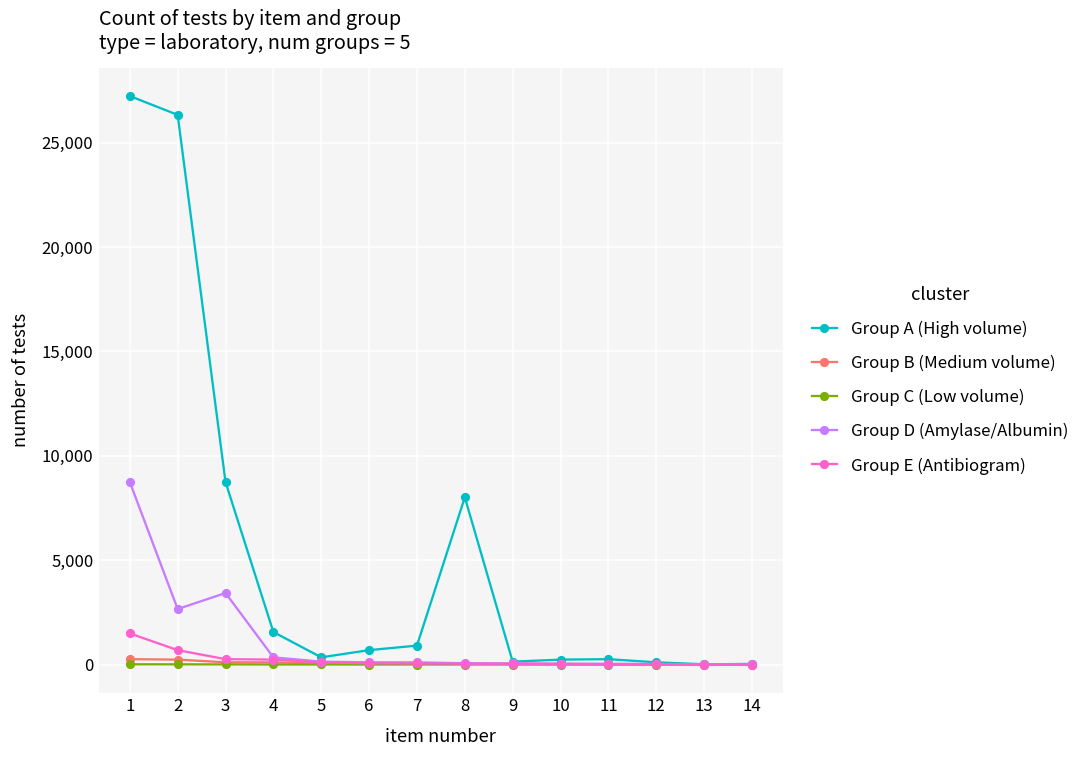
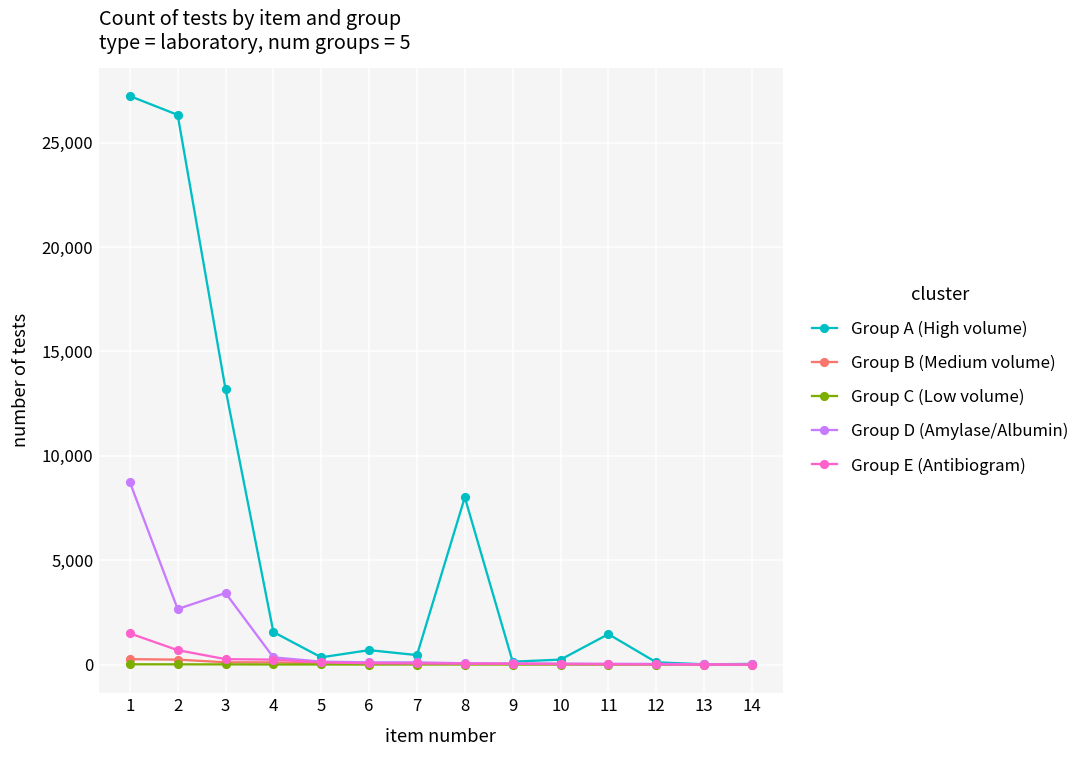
Group A (High volume), 3: 8,700 -> 13,200
Group A (High volume), 7: 900 -> 500
Group A (High volume), 11: 300 -> 1,500
